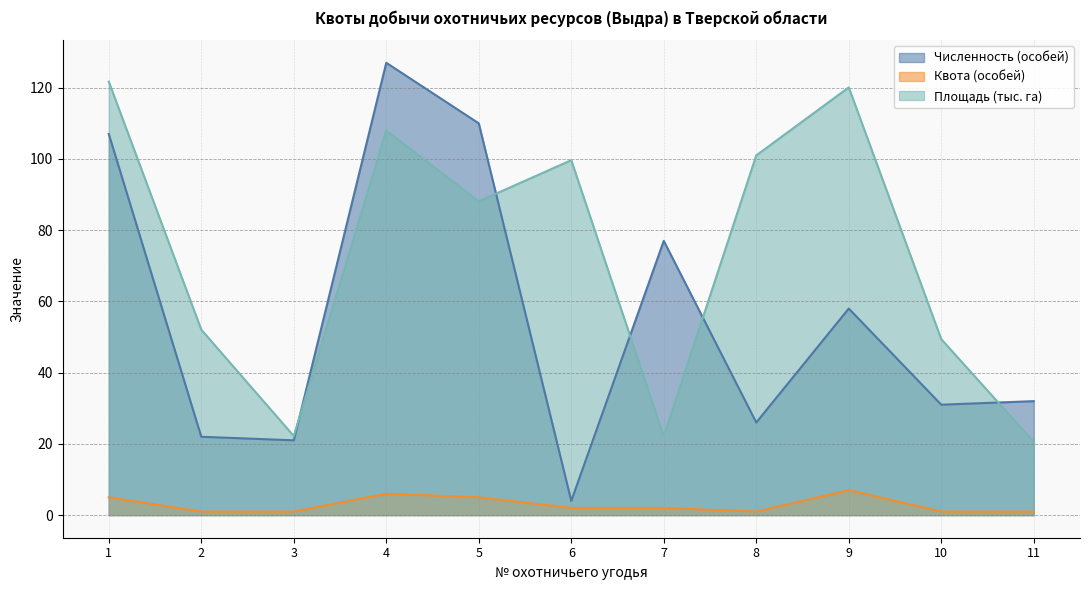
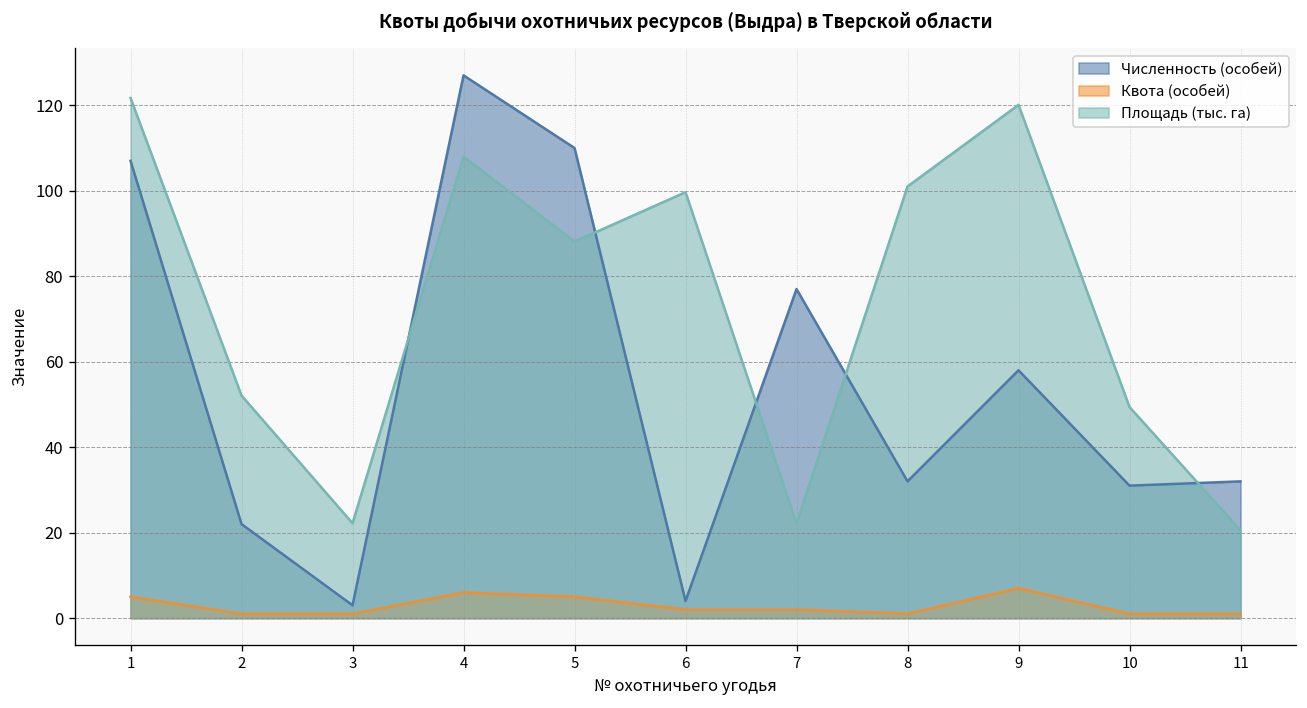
Численность (особей), 3: 21 -> 3
Численность (особей), 8: 26 -> 32
